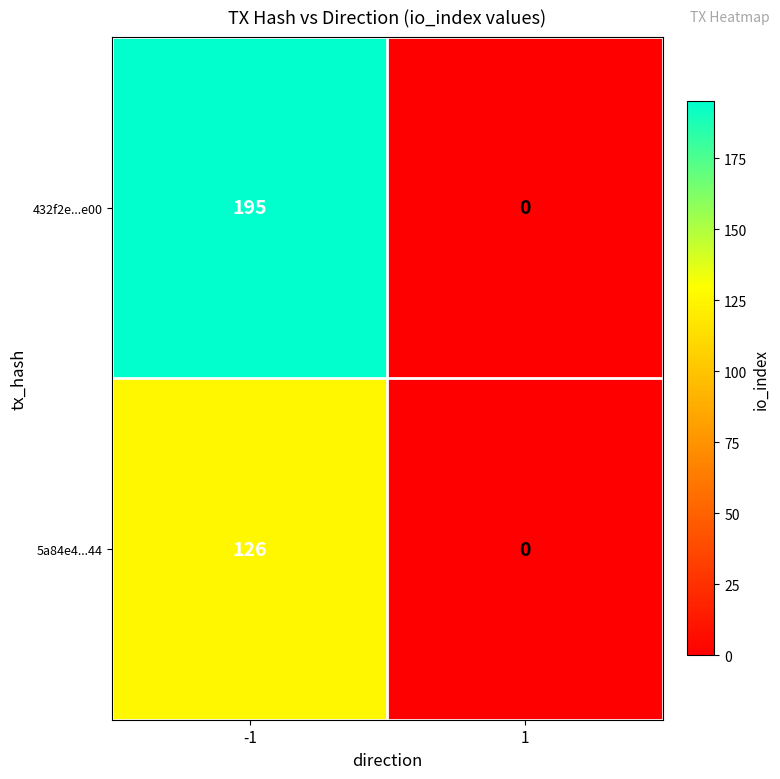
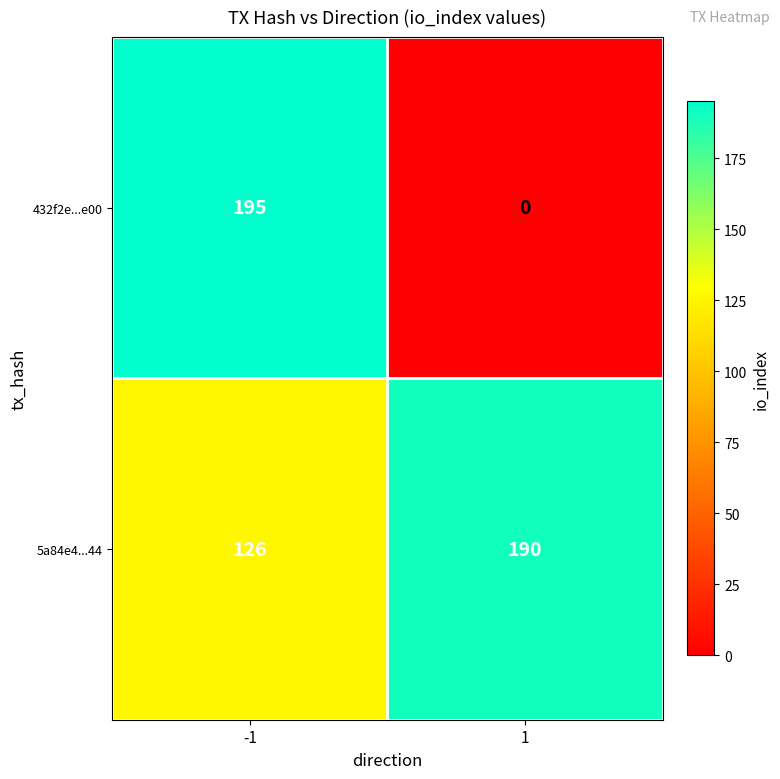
5a84e4...44, 1: 0 -> 190
